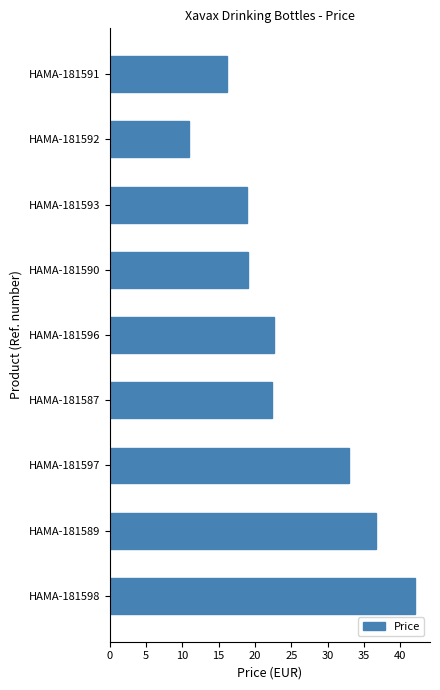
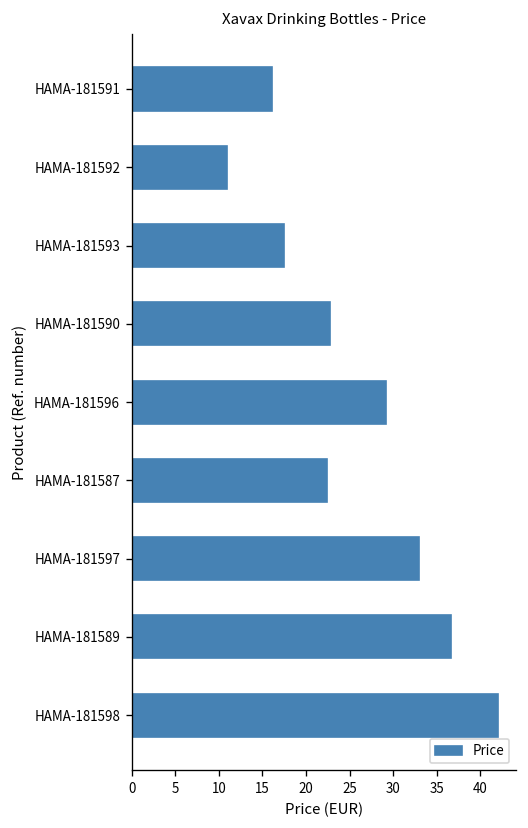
HAMA-181593: 19 -> 17
HAMA-181590: 19 -> 23
HAMA-181596: 23 -> 29
